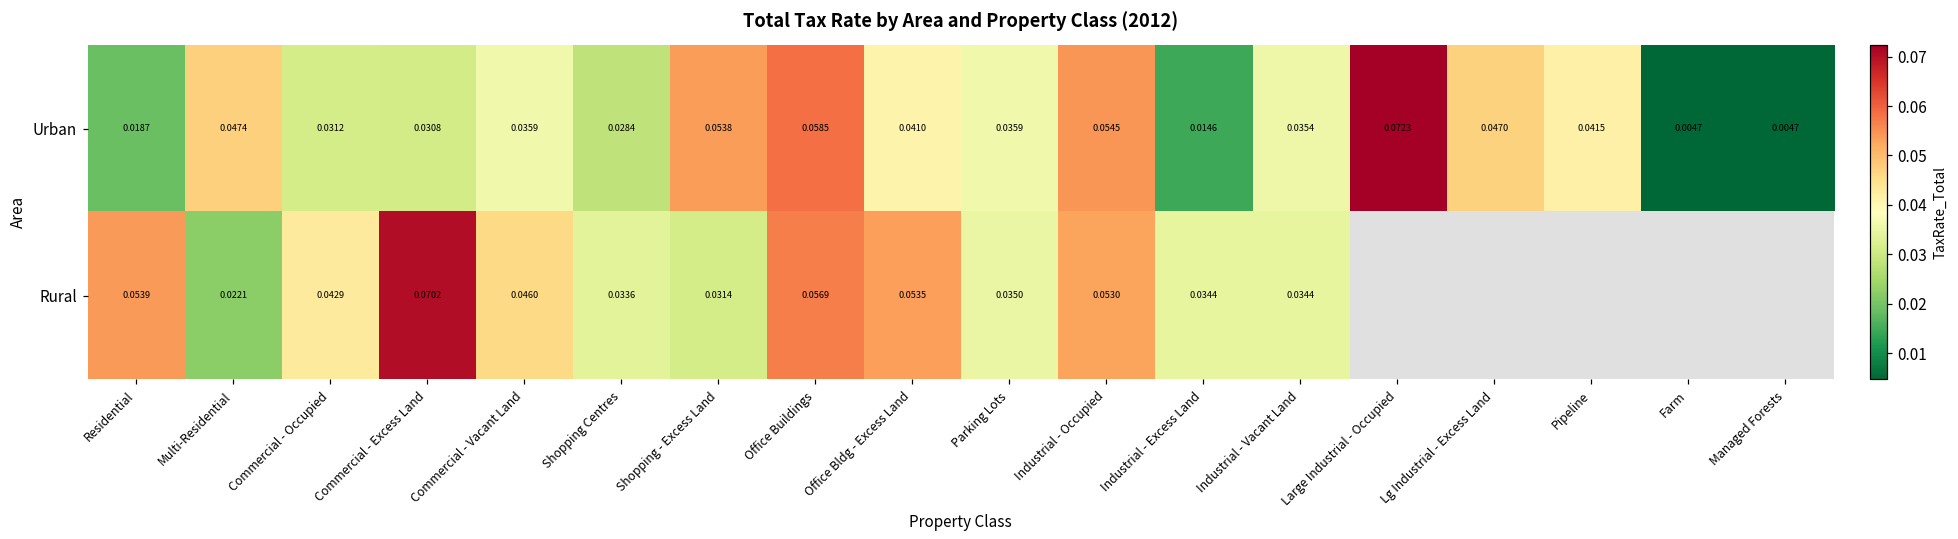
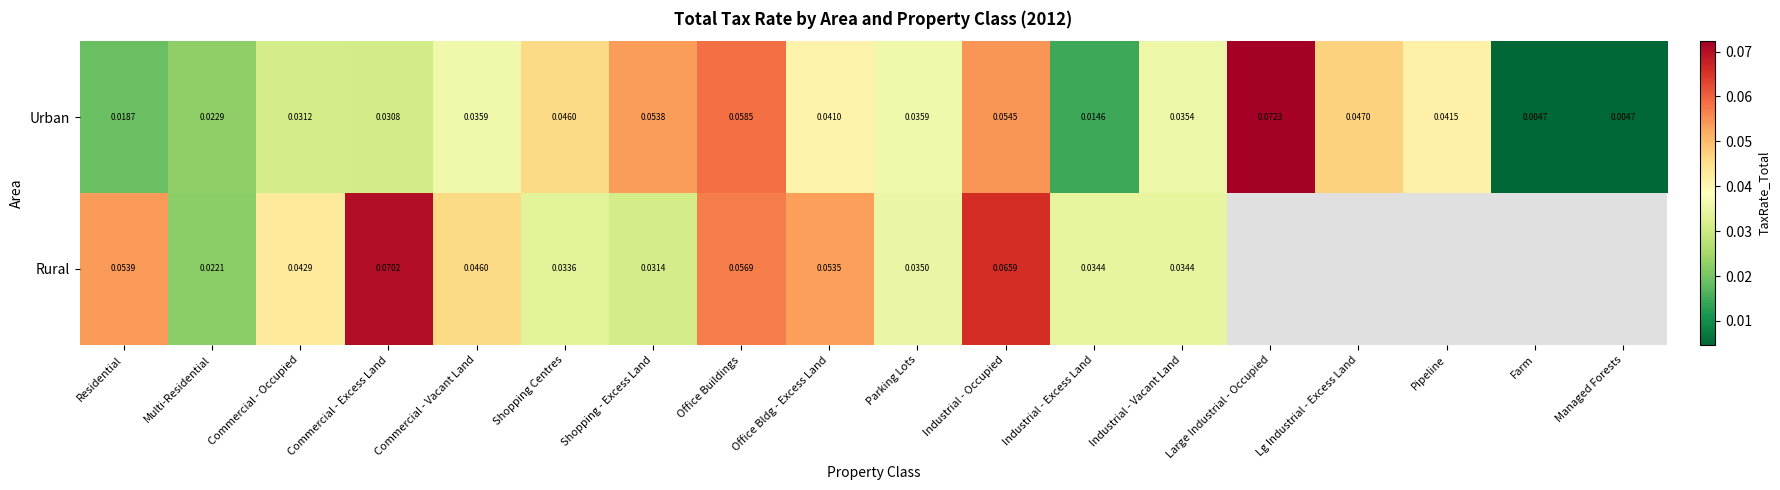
Urban, Multi-Residential: 0.0474 -> 0.0229
Urban, Shopping Centres: 0.0284 -> 0.0460
Rural, Industrial - Occupied: 0.0530 -> 0.0659
